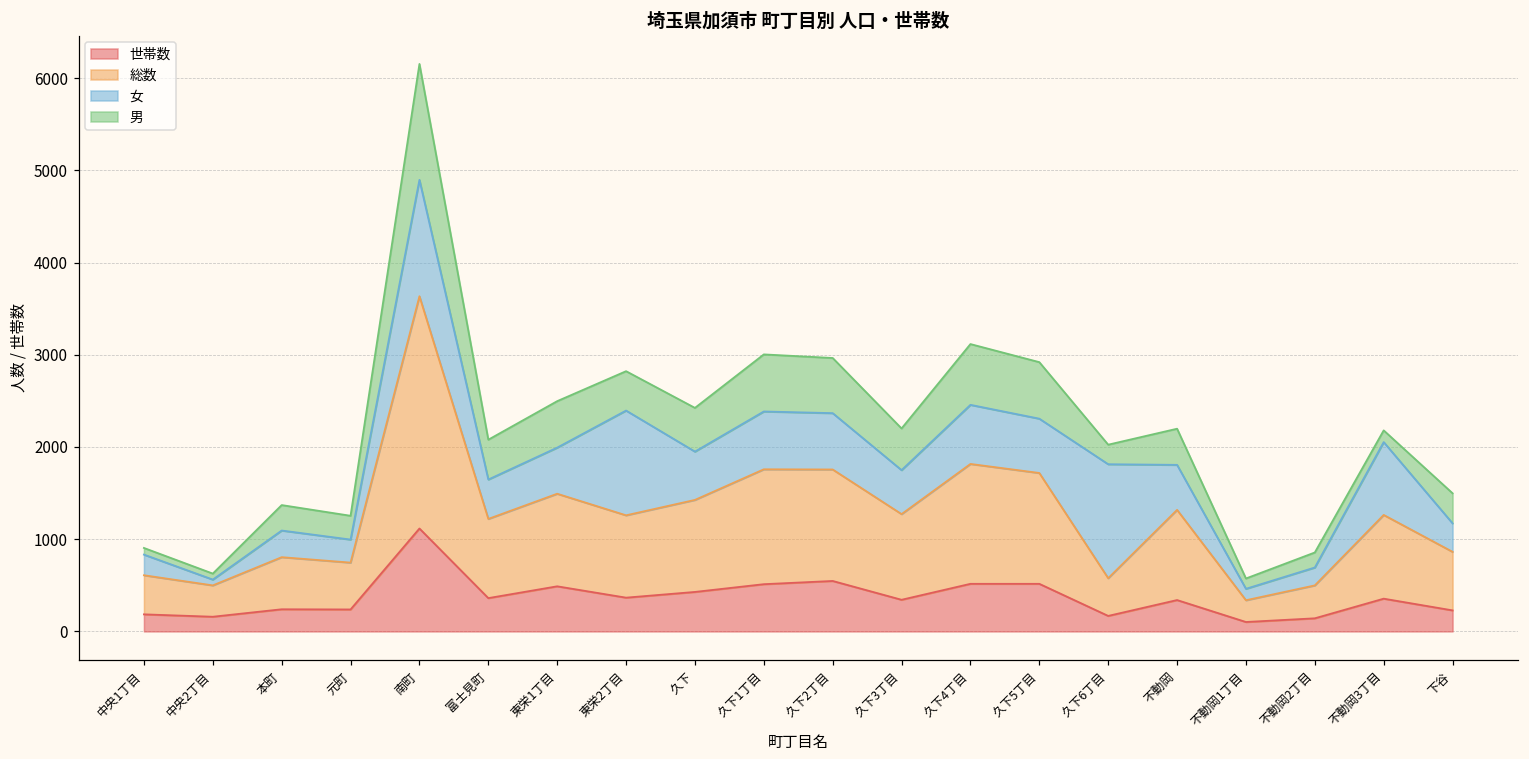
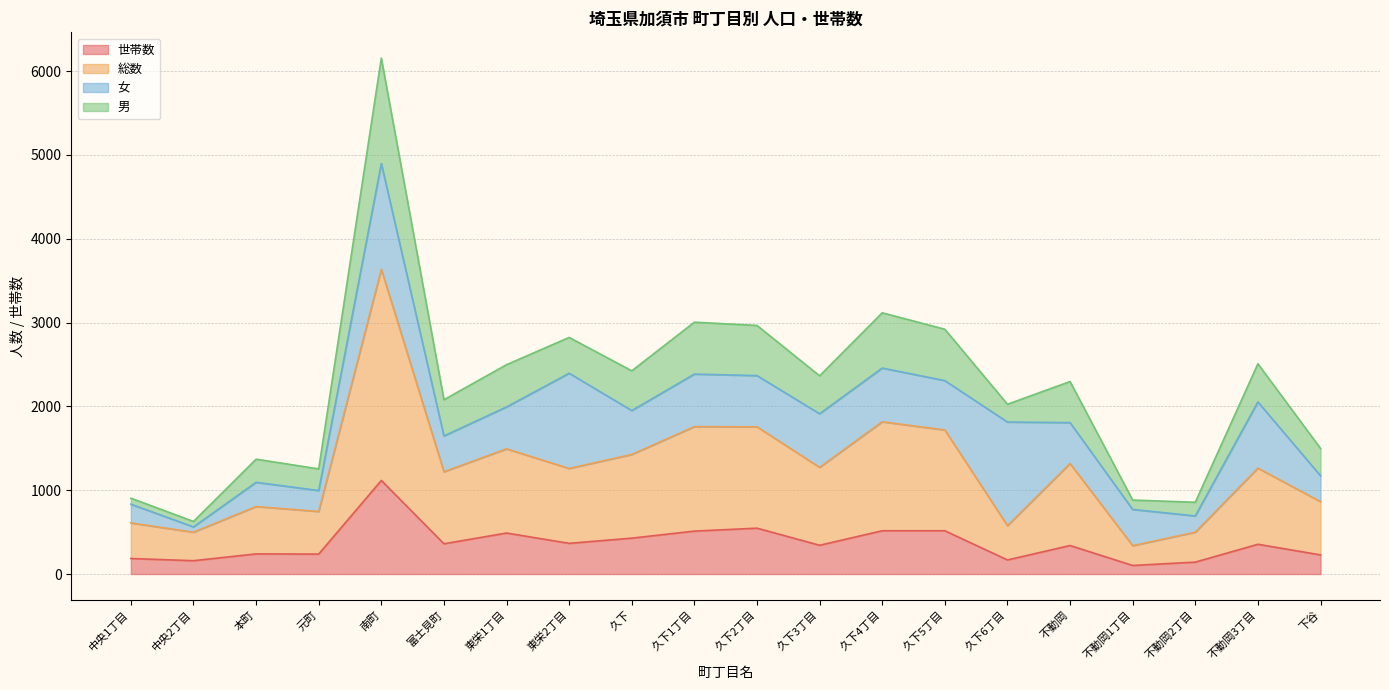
女, 久下3丁目: 500 -> 600
男, 不動岡: 400 -> 500
女, 不動岡1丁目: 100 -> 400
男, 不動岡3丁目: 100 -> 500
